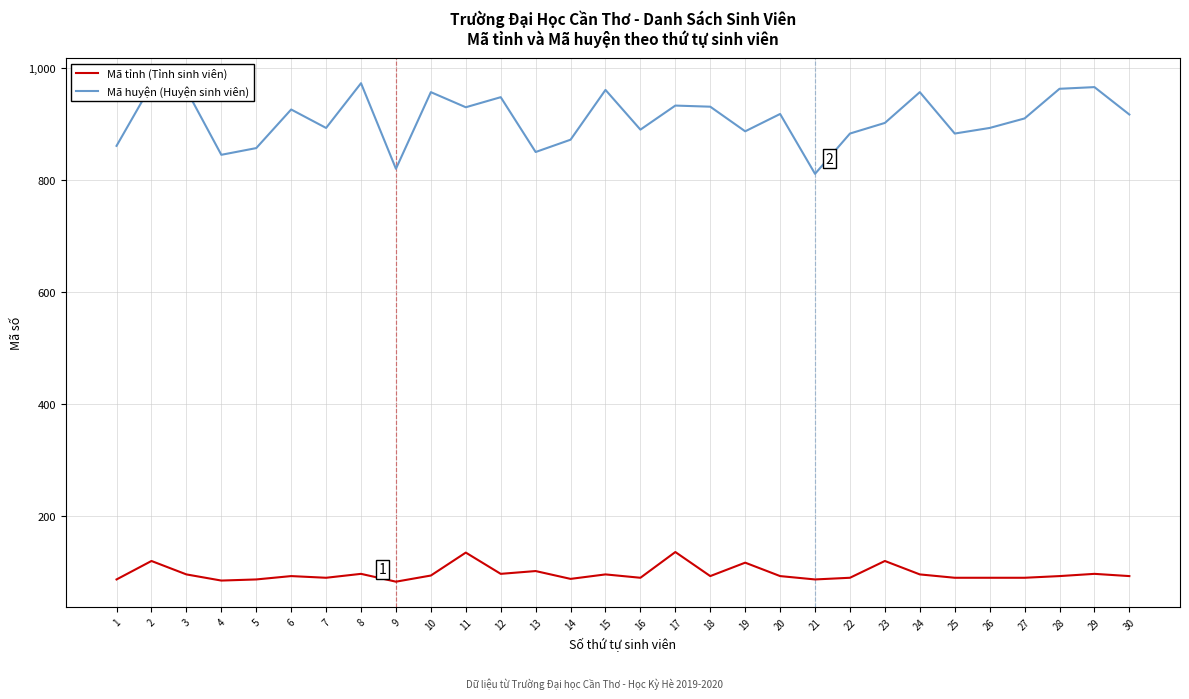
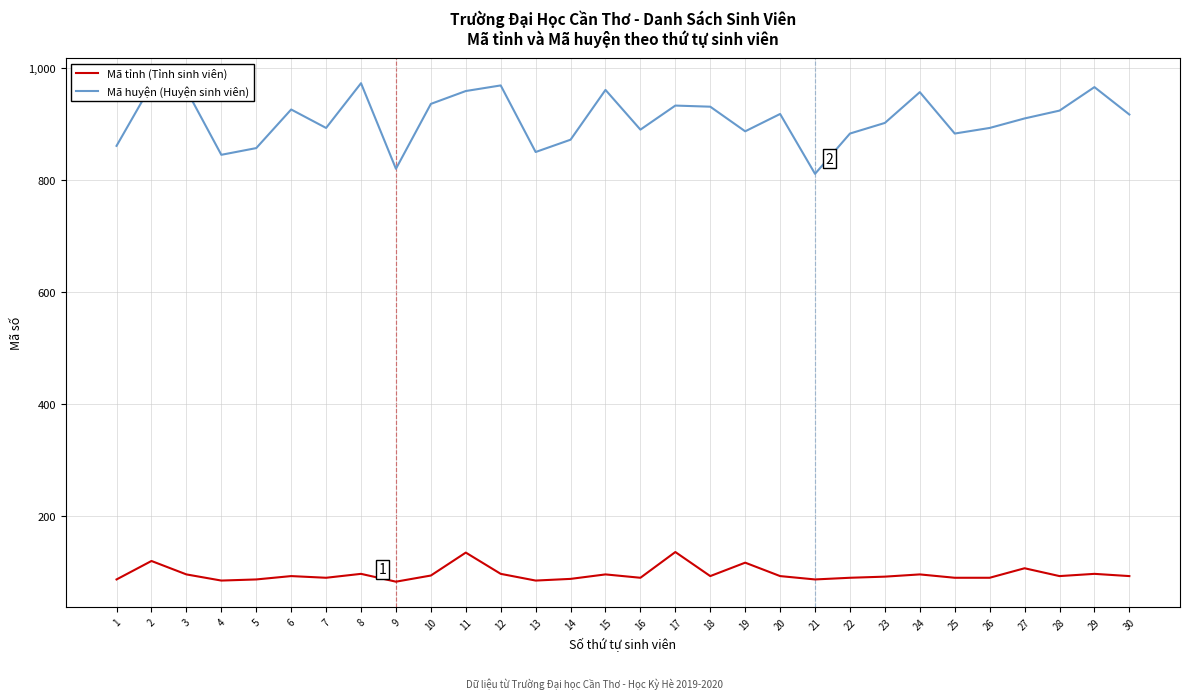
Mã huyện (Huyện sinh viên), 10: 960 -> 940
Mã huyện (Huyện sinh viên), 11: 930 -> 960
Mã huyện (Huyện sinh viên), 12: 950 -> 970
Mã tỉnh (Tỉnh sinh viên), 13: 100 -> 80
Mã tỉnh (Tỉnh sinh viên), 23: 120 -> 90
Mã tỉnh (Tỉnh sinh viên), 27: 90 -> 110
Mã huyện (Huyện sinh viên), 28: 960 -> 920
